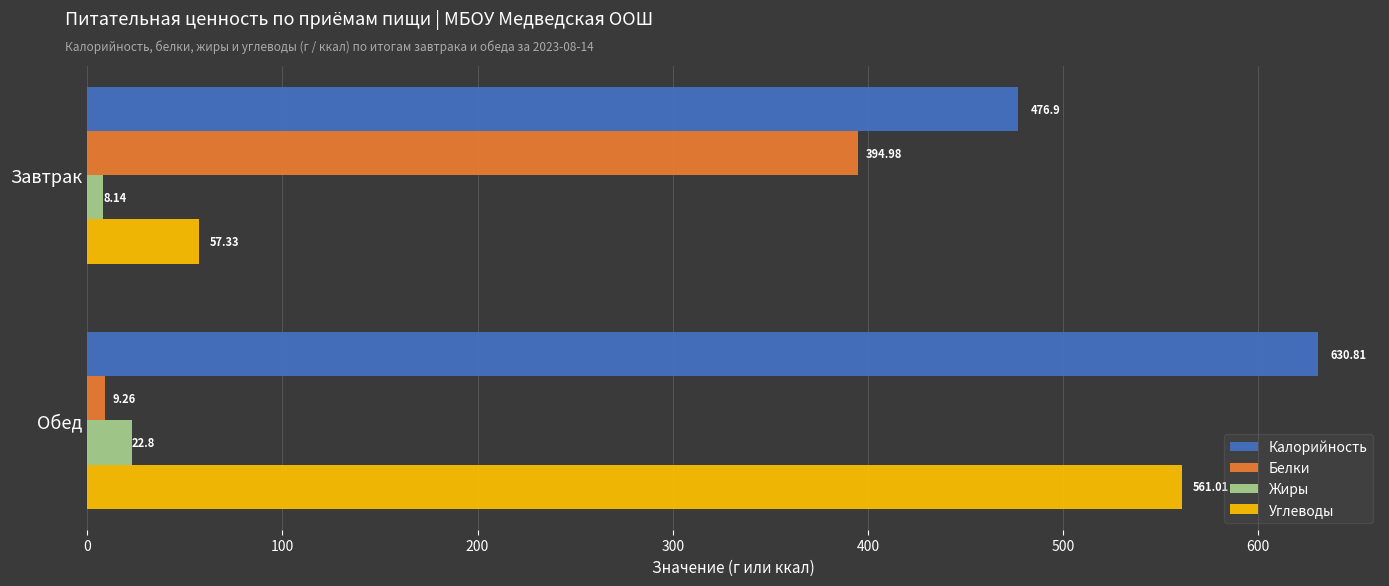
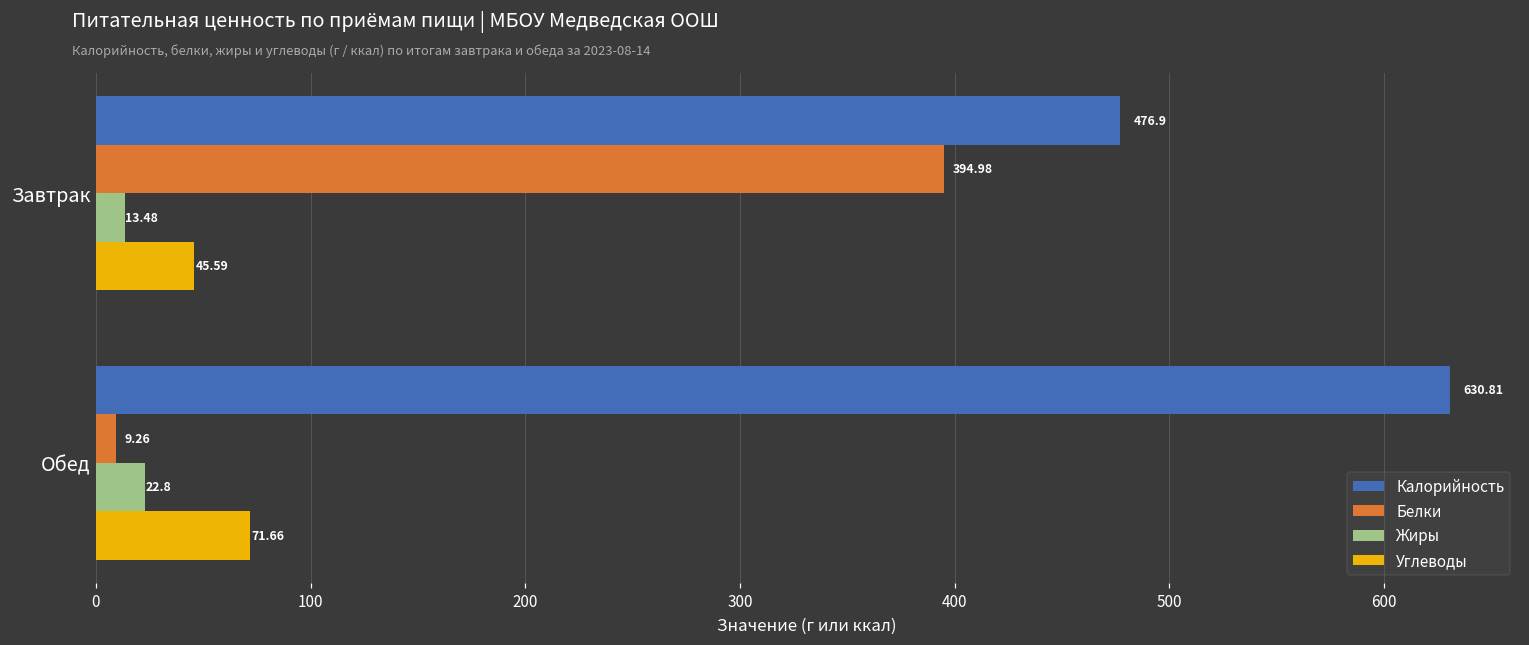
Жиры, Завтрак: 8.14 -> 13.48
Углеводы, Завтрак: 57.33 -> 45.59
Углеводы, Обед: 561 -> 72
